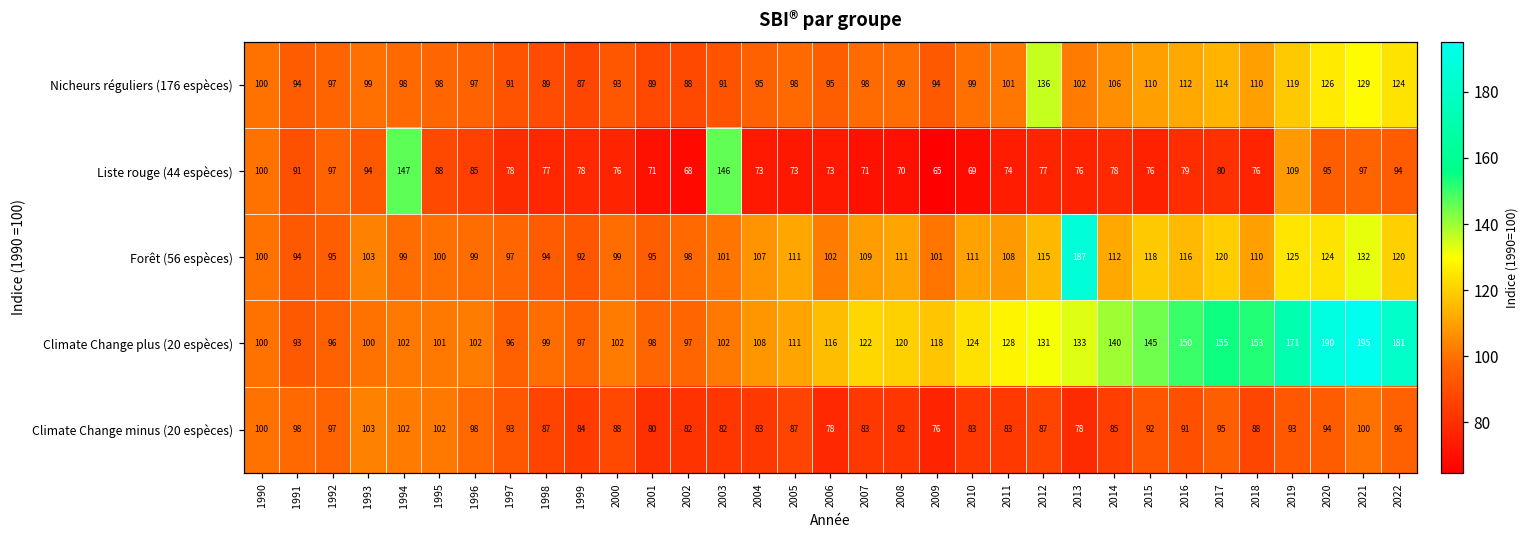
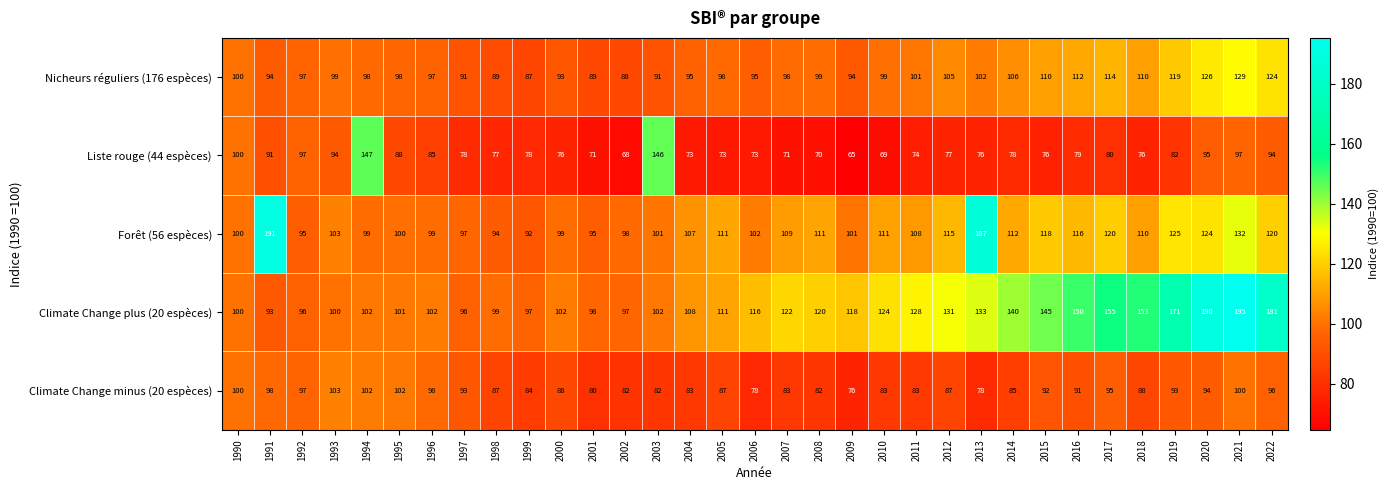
Nicheurs réguliers (176 espèces), 2012: 136 -> 105
Liste rouge (44 espèces), 2019: 109 -> 82
Forêt (56 espèces), 1991: 94 -> 191
